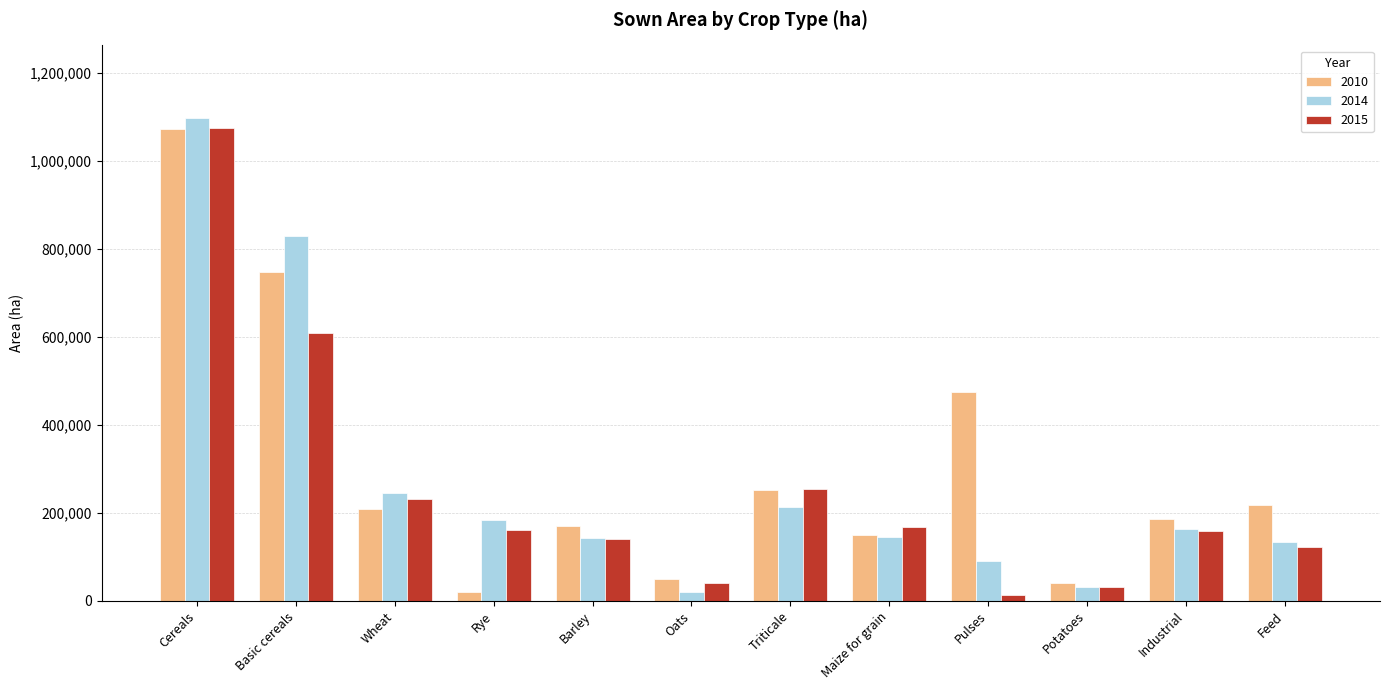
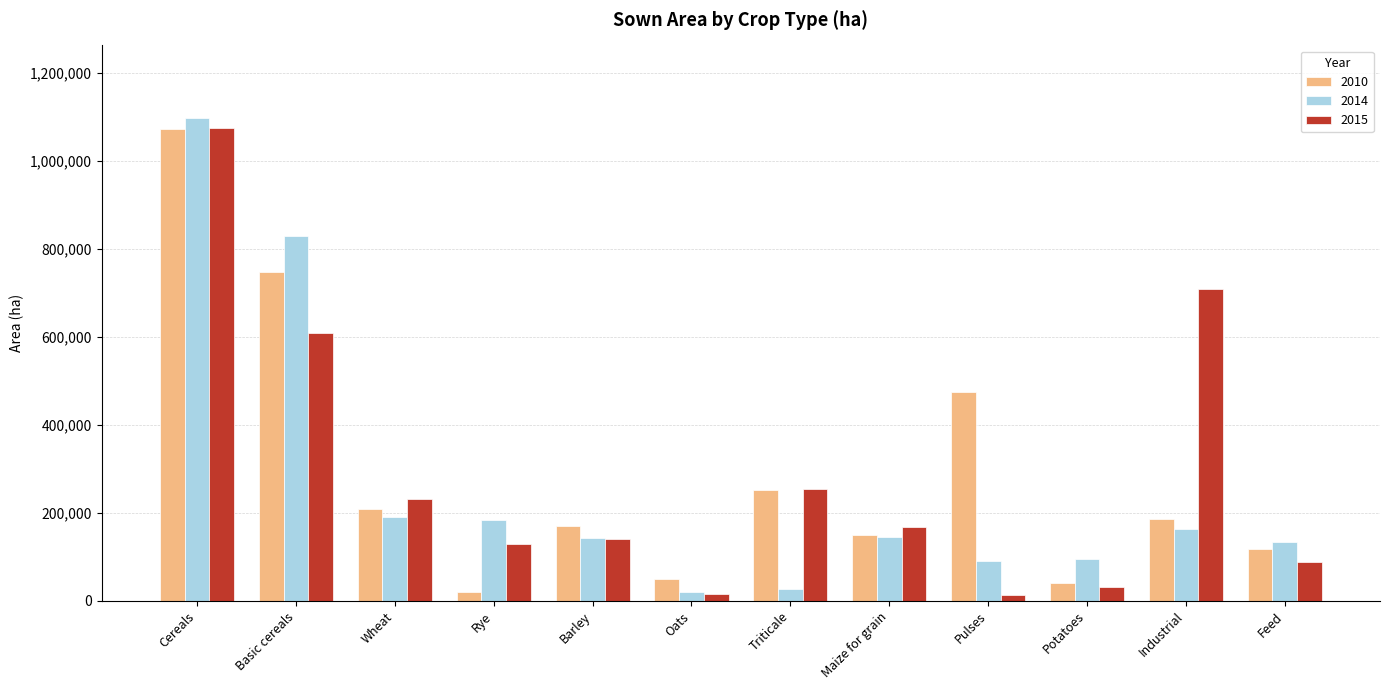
2014, Wheat: 250,000 -> 190,000
2015, Rye: 160,000 -> 130,000
2015, Oats: 40,000 -> 20,000
2014, Triticale: 210,000 -> 30,000
2014, Potatoes: 30,000 -> 100,000
2015, Industrial: 160,000 -> 710,000
2010, Feed: 220,000 -> 120,000
2015, Feed: 120,000 -> 90,000
